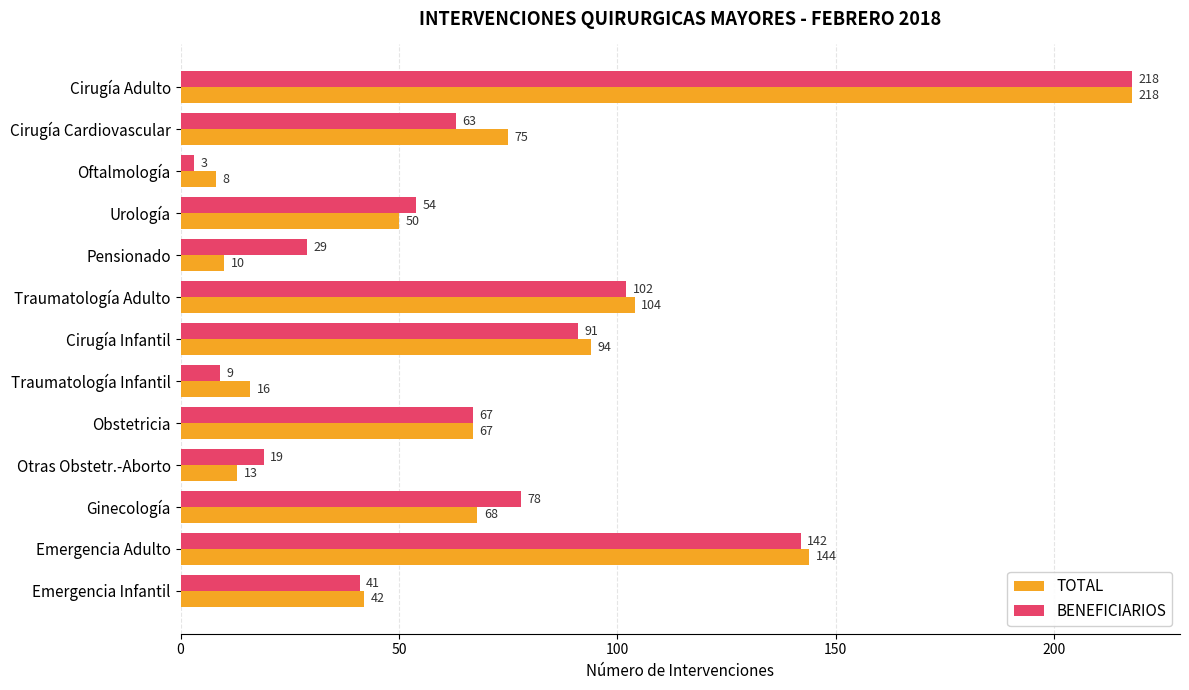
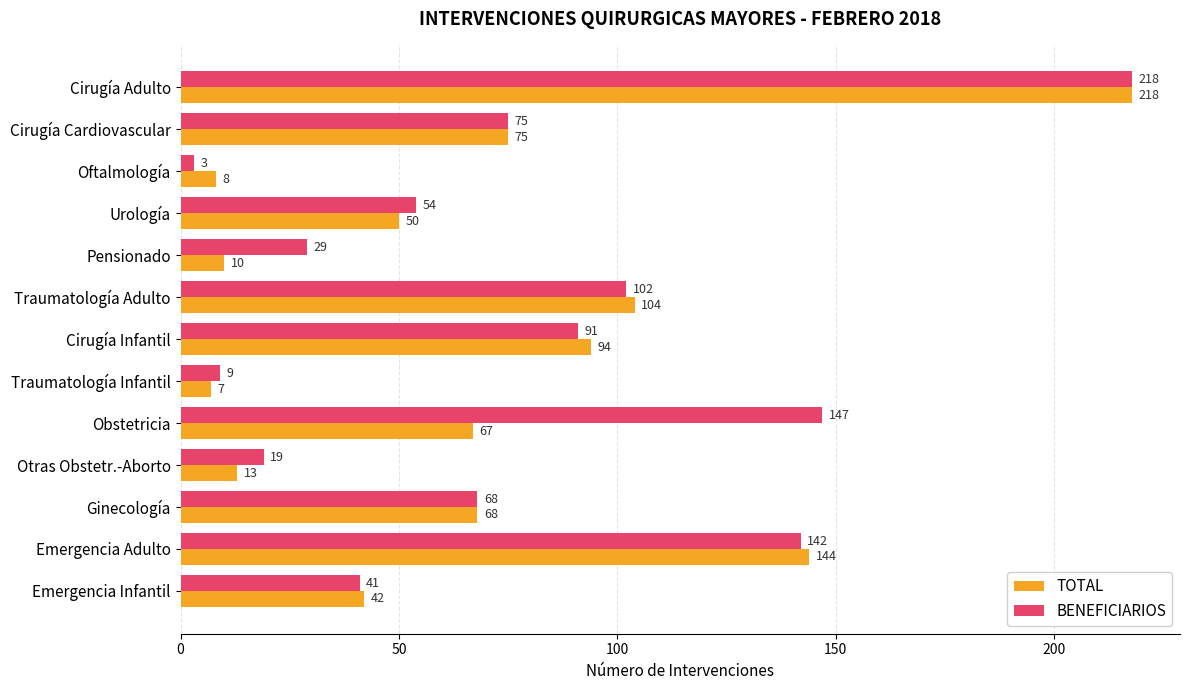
BENEFICIARIOS, Cirugía Cardiovascular: 63 -> 75
TOTAL, Traumatología Infantil: 16 -> 7
BENEFICIARIOS, Obstetricia: 67 -> 147
BENEFICIARIOS, Ginecología: 78 -> 68
